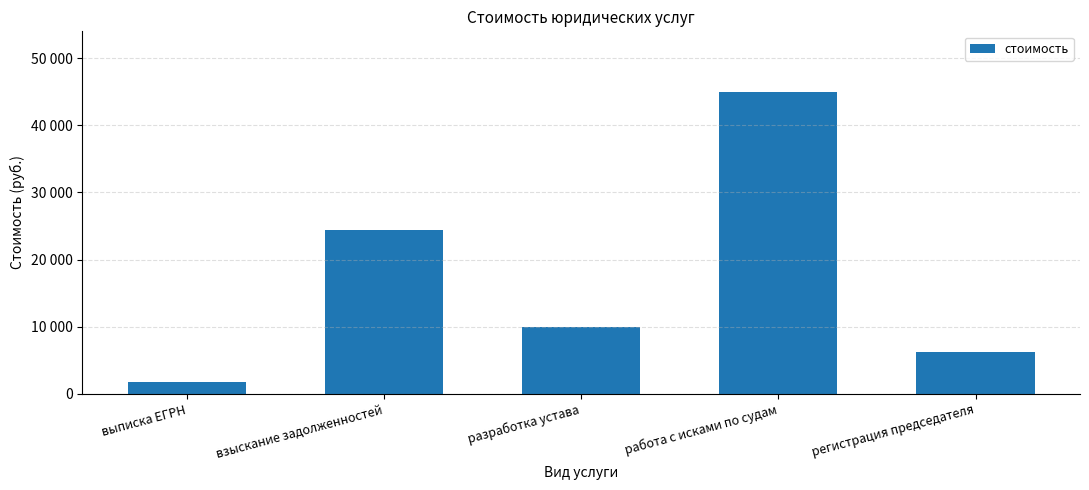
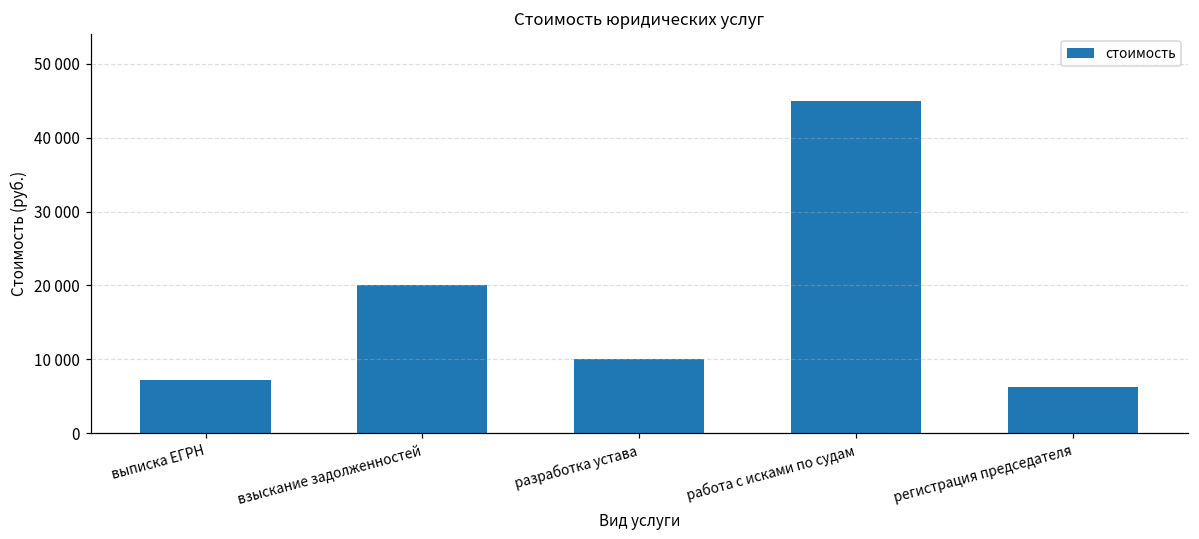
выписка ЕГРН: 2000 -> 7000
взыскание задолженностей: 24000 -> 20000
